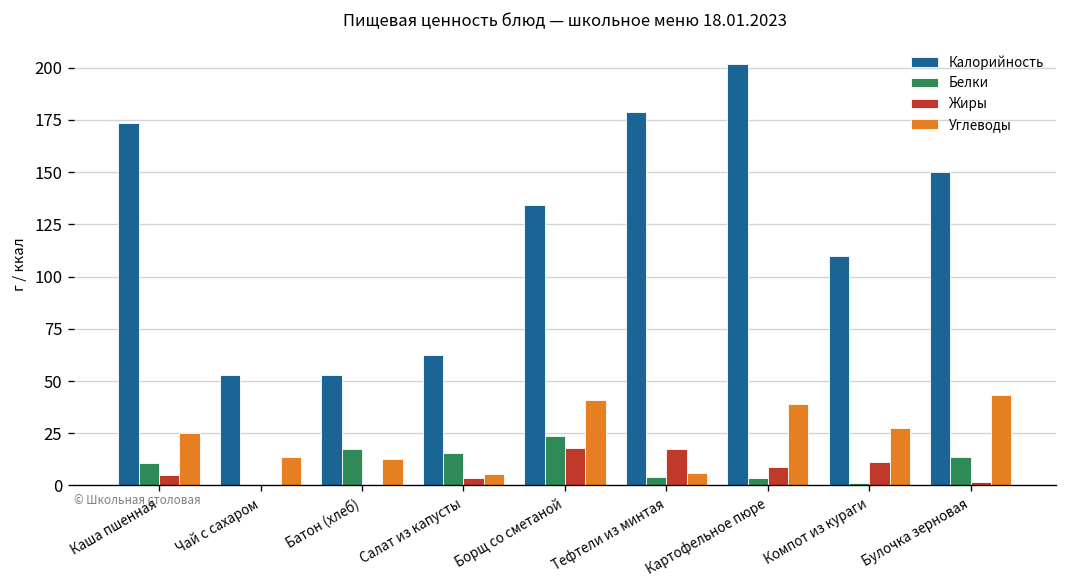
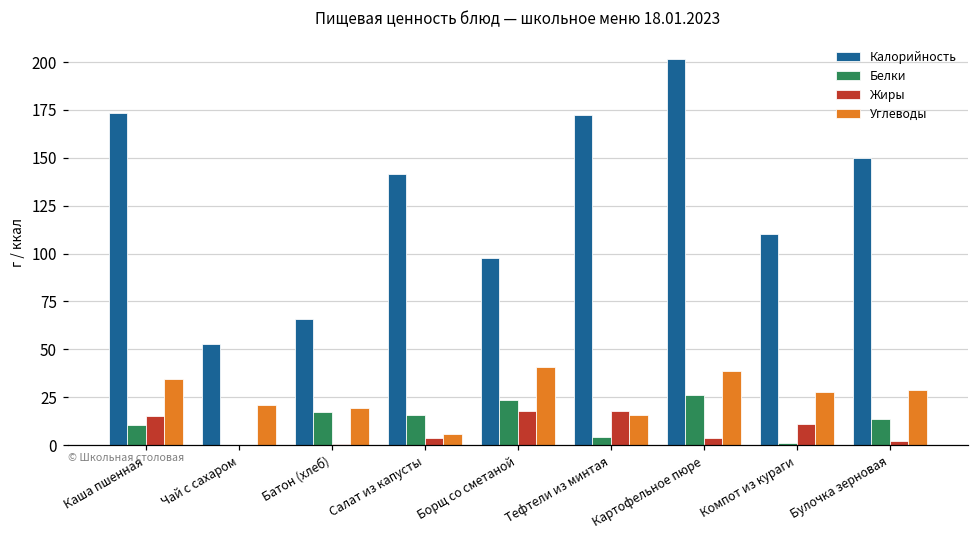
Жиры, Каша пшенная: 5 -> 15
Углеводы, Каша пшенная: 25 -> 35
Углеводы, Чай с сахаром: 14 -> 21
Калорийность, Батон (хлеб): 53 -> 66
Углеводы, Батон (хлеб): 13 -> 19
Калорийность, Салат из капусты: 62 -> 141
Калорийность, Борщ со сметаной: 134 -> 98
Калорийность, Тефтели из минтая: 179 -> 172
Углеводы, Тефтели из минтая: 6 -> 16
Белки, Картофельное пюре: 3 -> 26
Жиры, Картофельное пюре: 9 -> 4
Углеводы, Булочка зерновая: 43 -> 29
